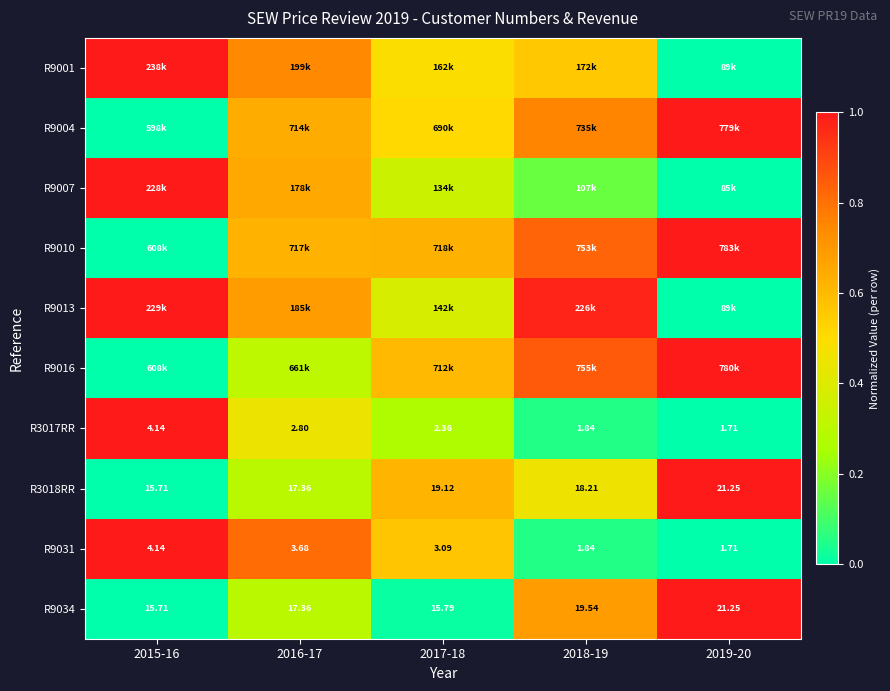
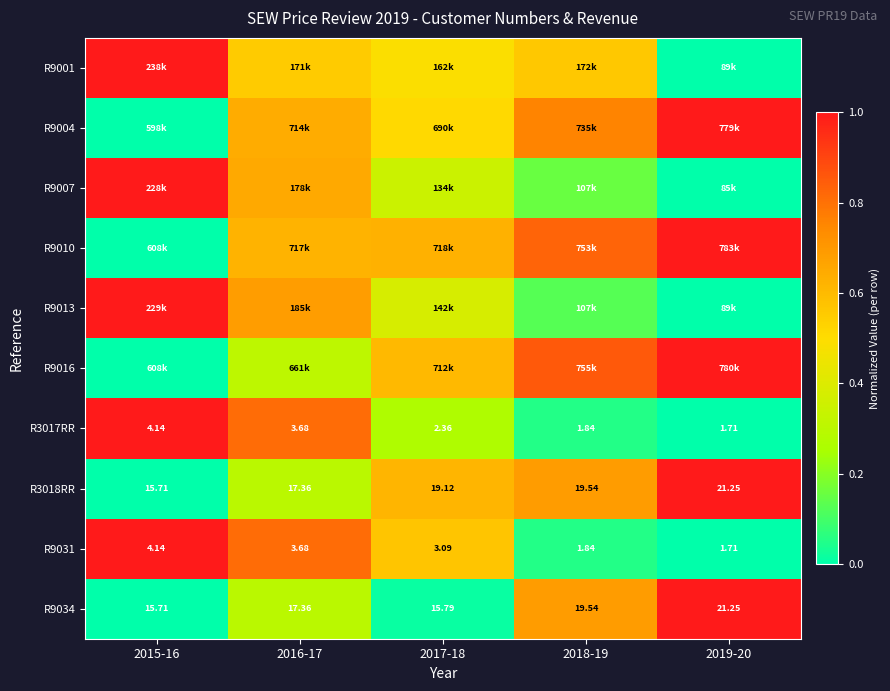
R9001, 2016-17: 199k -> 171k
R9013, 2018-19: 226k -> 107k
R3017RR, 2016-17: 2.80 -> 3.68
R3018RR, 2018-19: 18.21 -> 19.54
